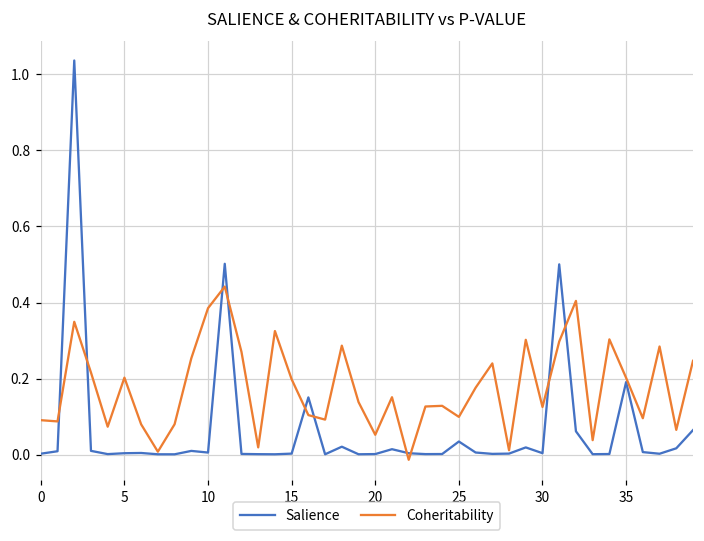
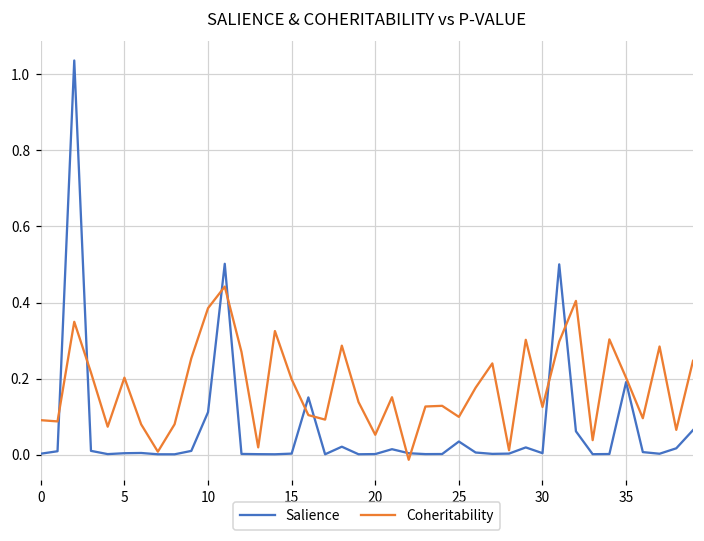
Salience, 10: 0.01 -> 0.11
